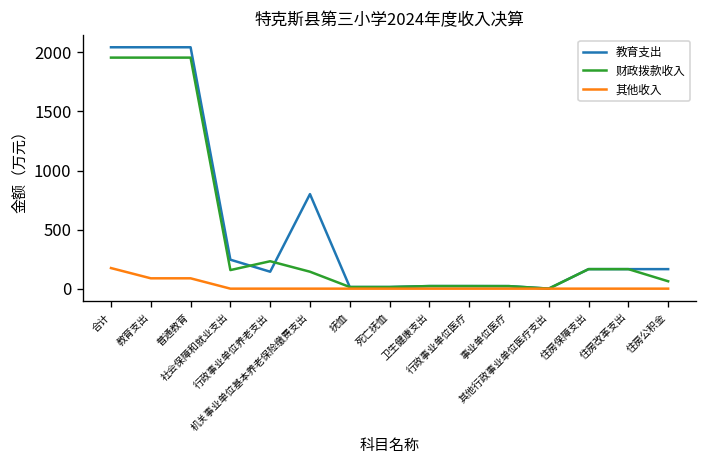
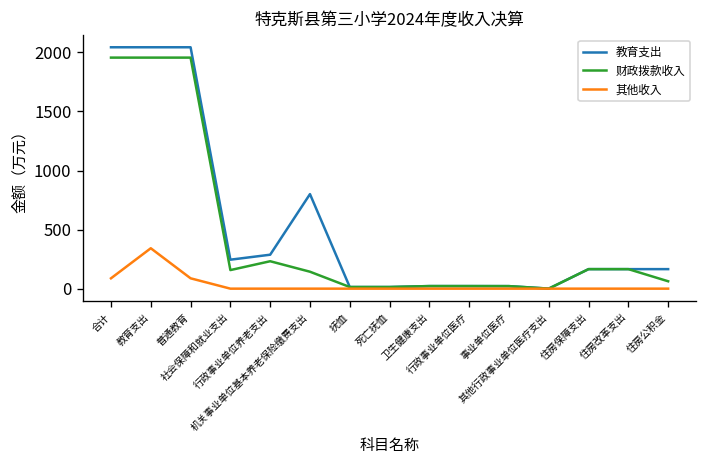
其他收入, 合计: 200 -> 100
其他收入, 教育支出: 100 -> 300
教育支出, 行政事业单位养老支出: 100 -> 300
